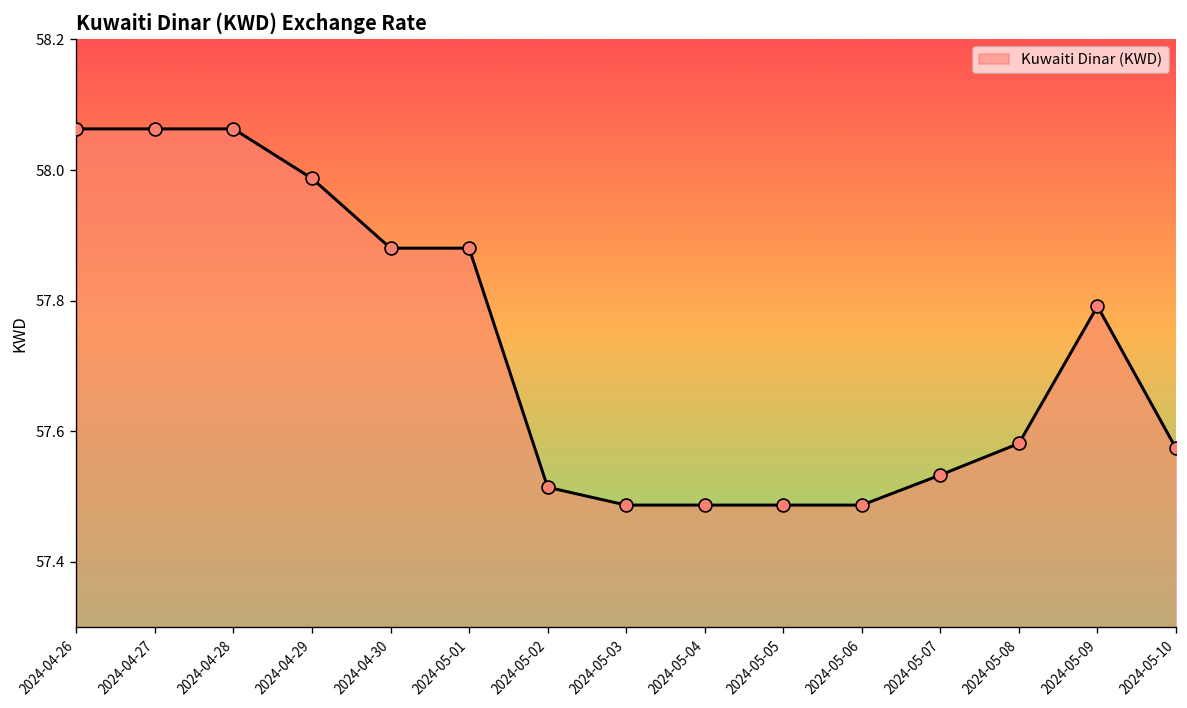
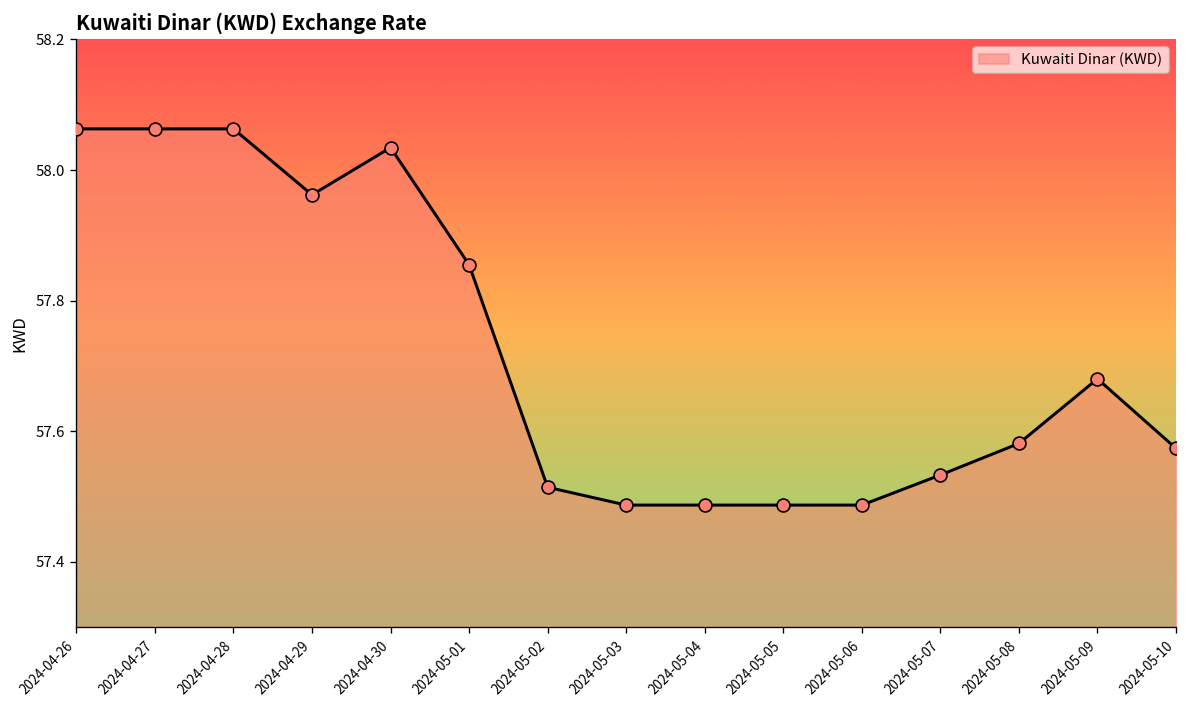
2024-04-29: 57.99 -> 57.96
2024-04-30: 57.88 -> 58.03
2024-05-01: 57.88 -> 57.85
2024-05-09: 57.79 -> 57.68
